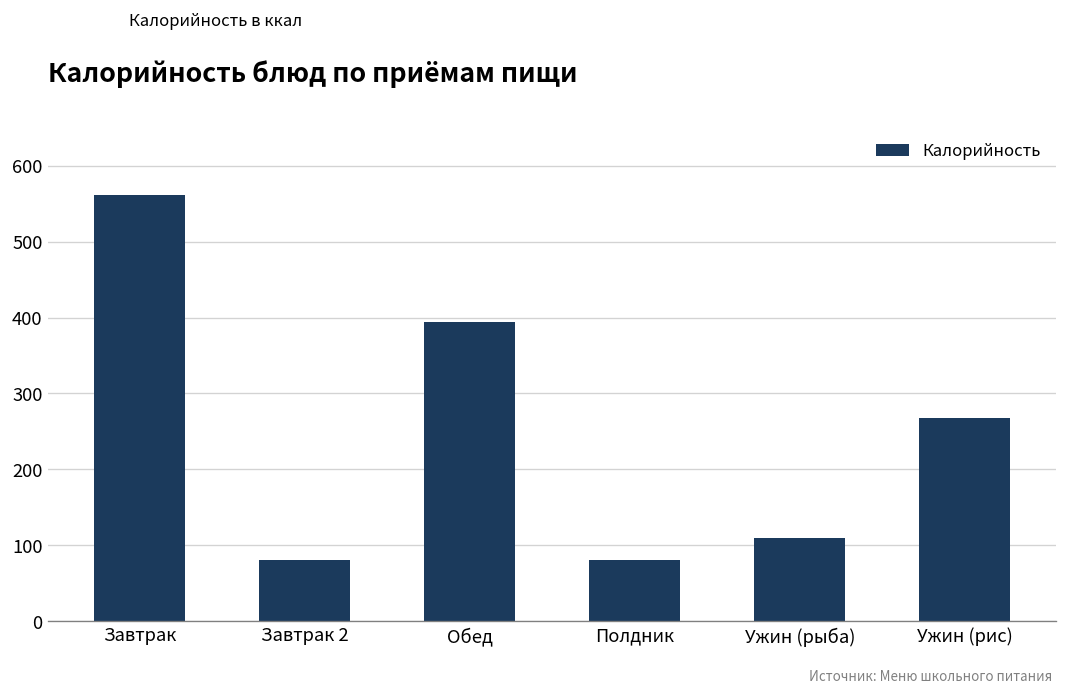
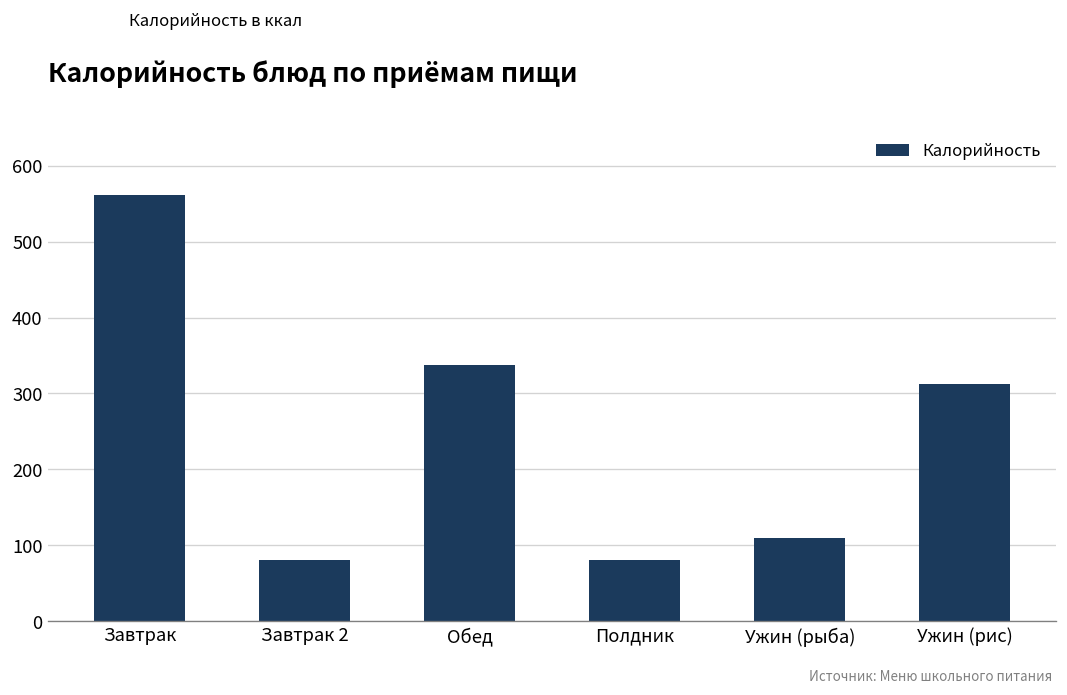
Обед: 390 -> 340
Ужин (рис): 270 -> 310
